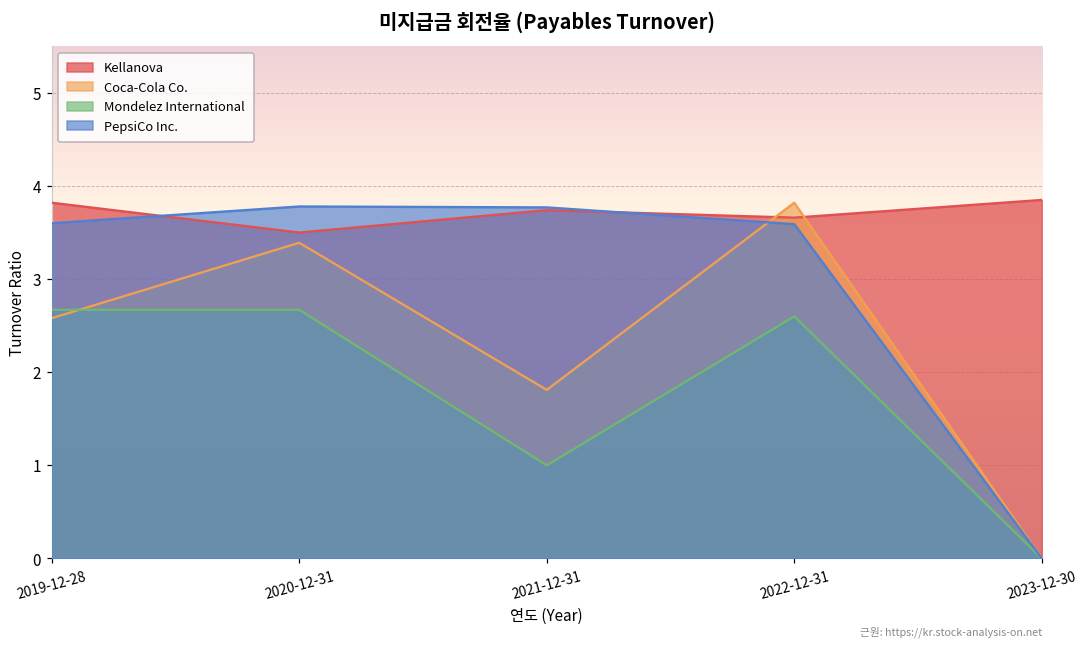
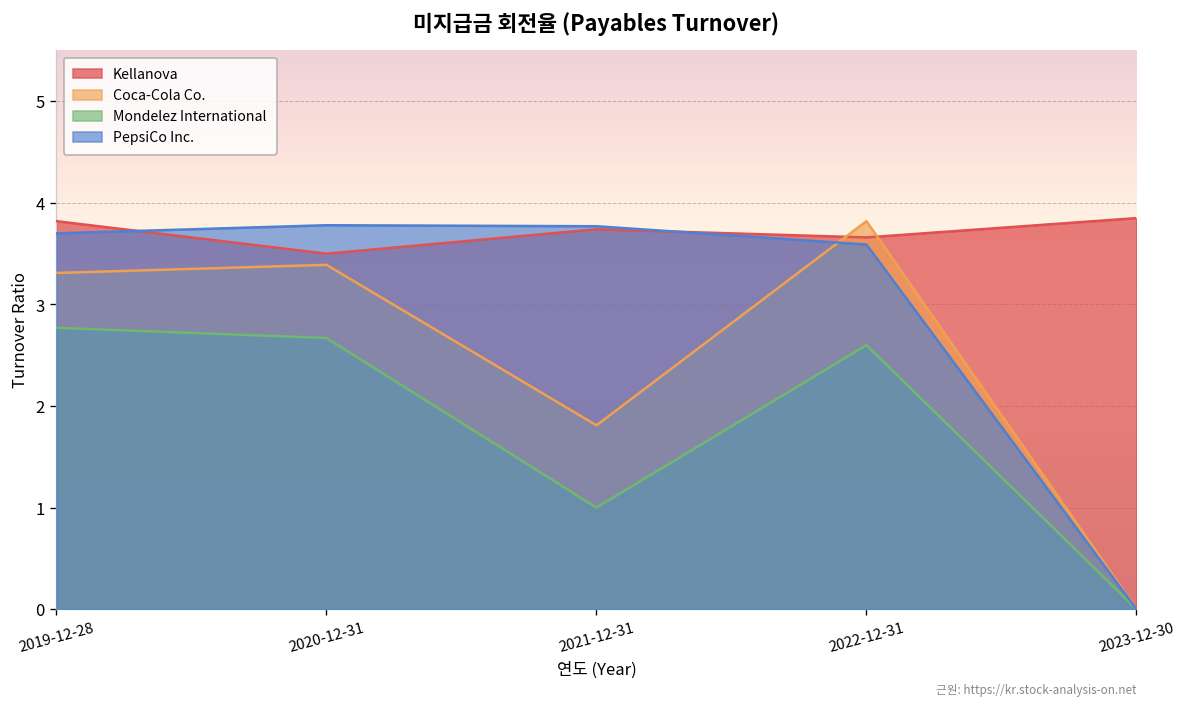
Coca-Cola Co., 2019-12-28: 2.6 -> 3.3
Mondelez International, 2019-12-28: 2.7 -> 2.8
PepsiCo Inc., 2019-12-28: 3.6 -> 3.7
